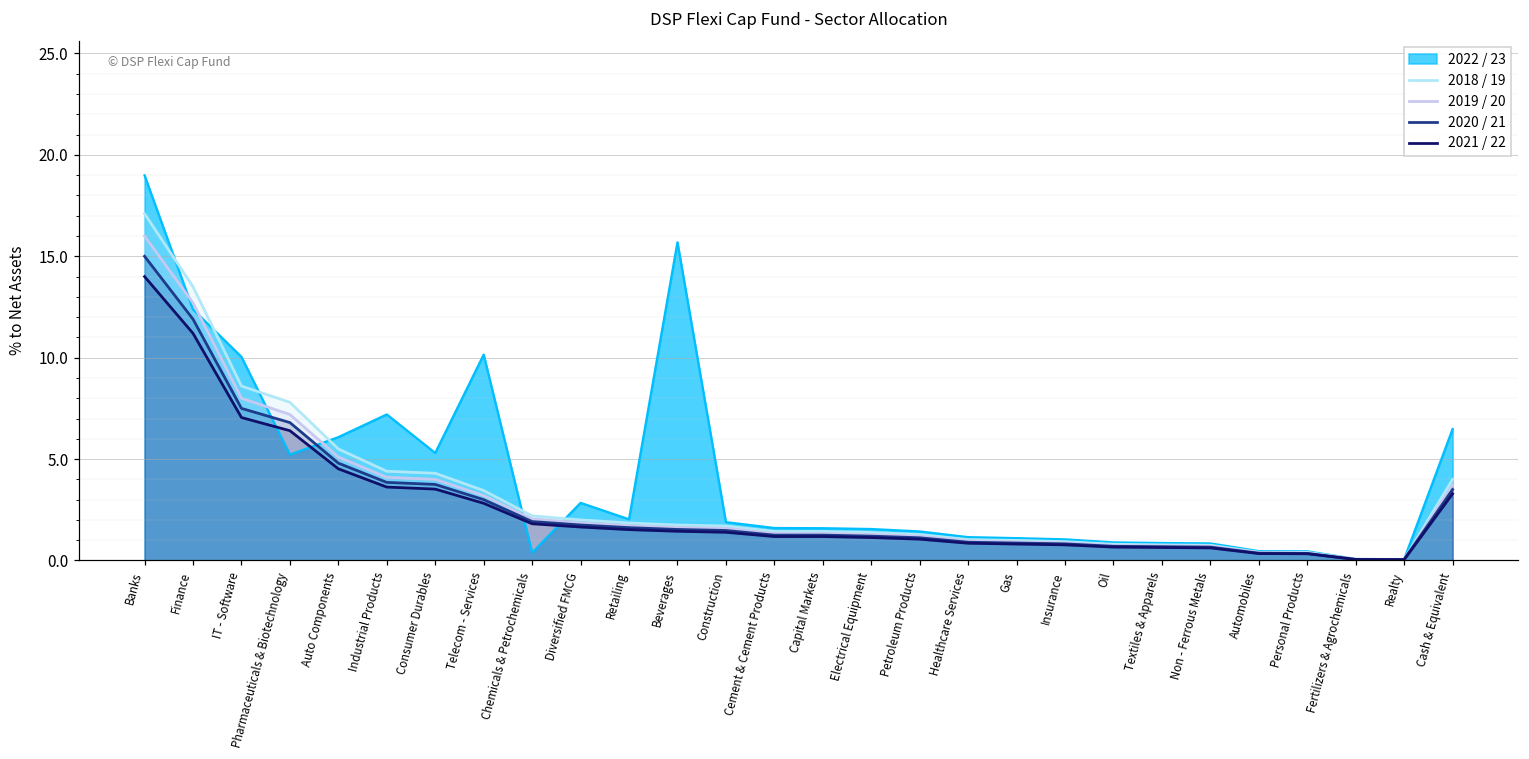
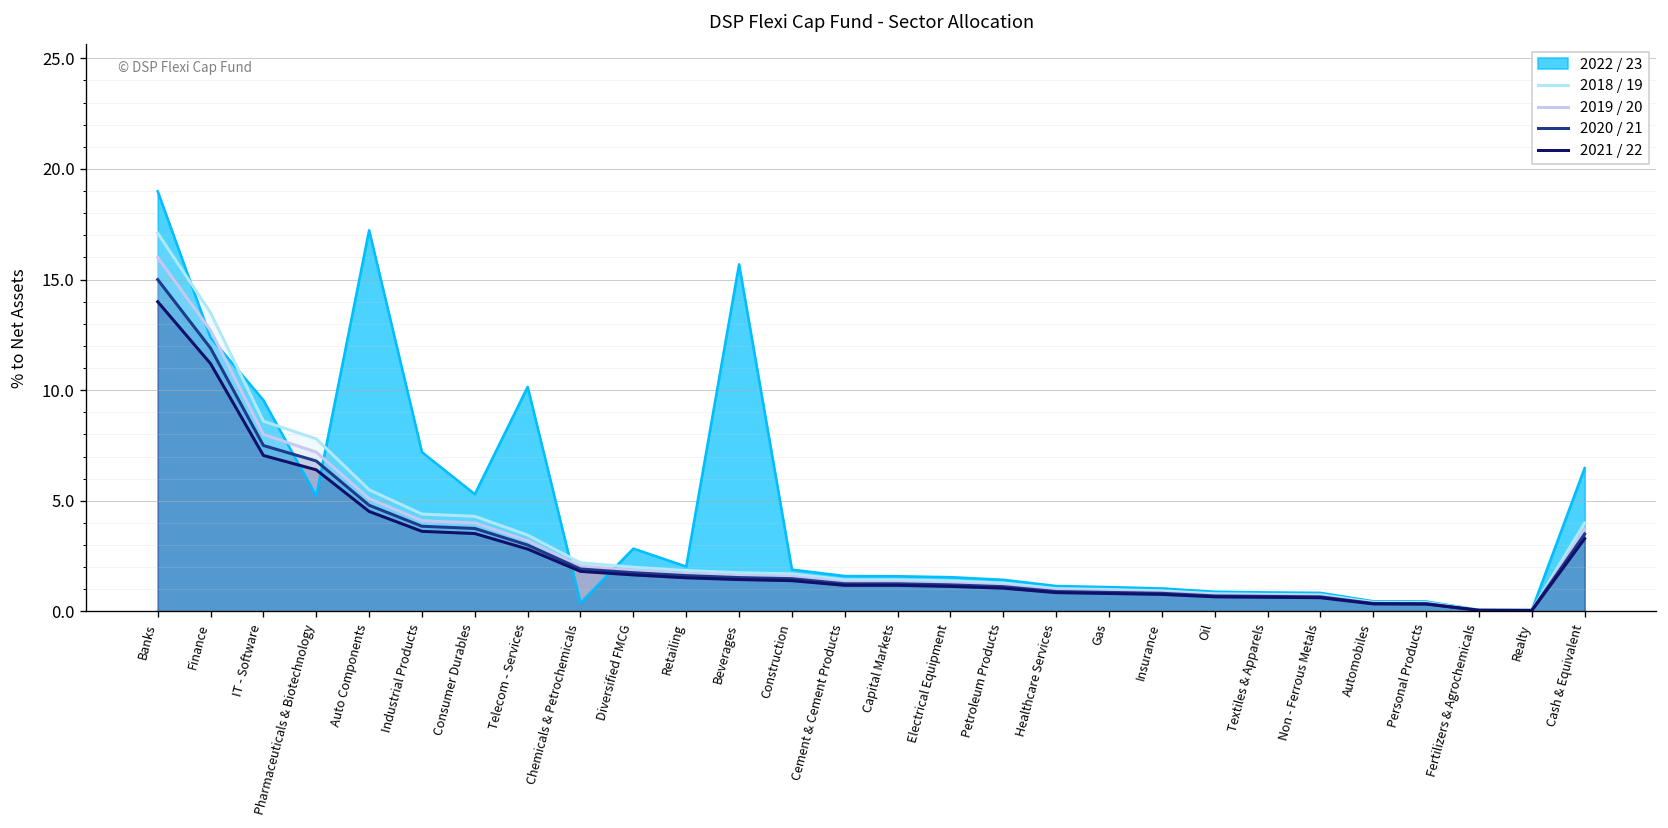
2022 / 23, IT - Software: 10.0 -> 9.6
2022 / 23, Auto Components: 6.1 -> 17.2
